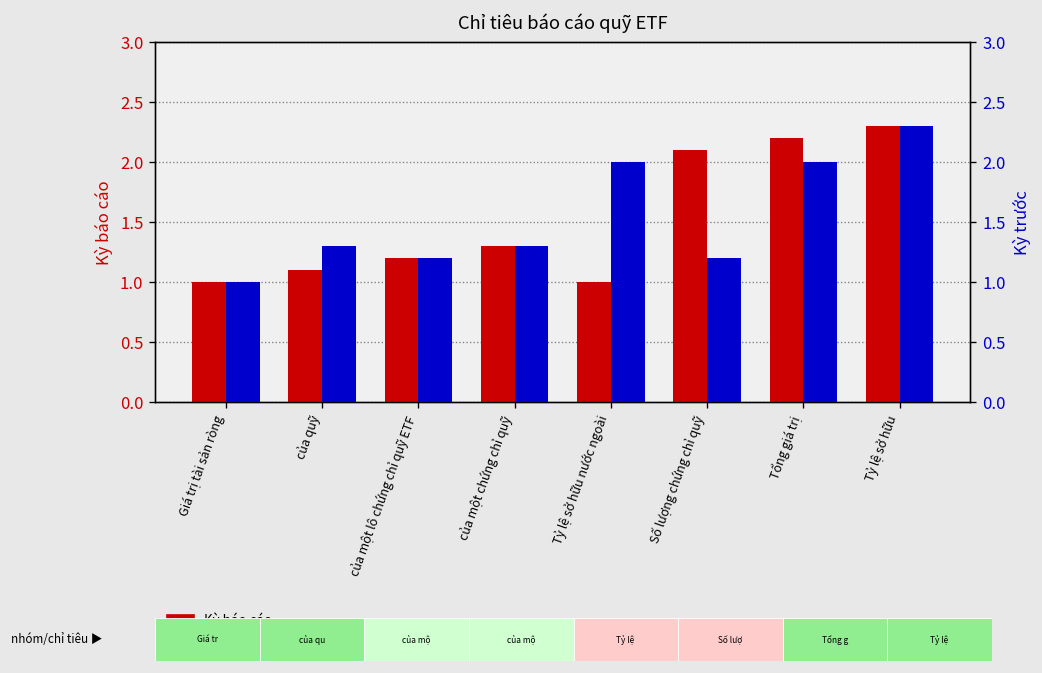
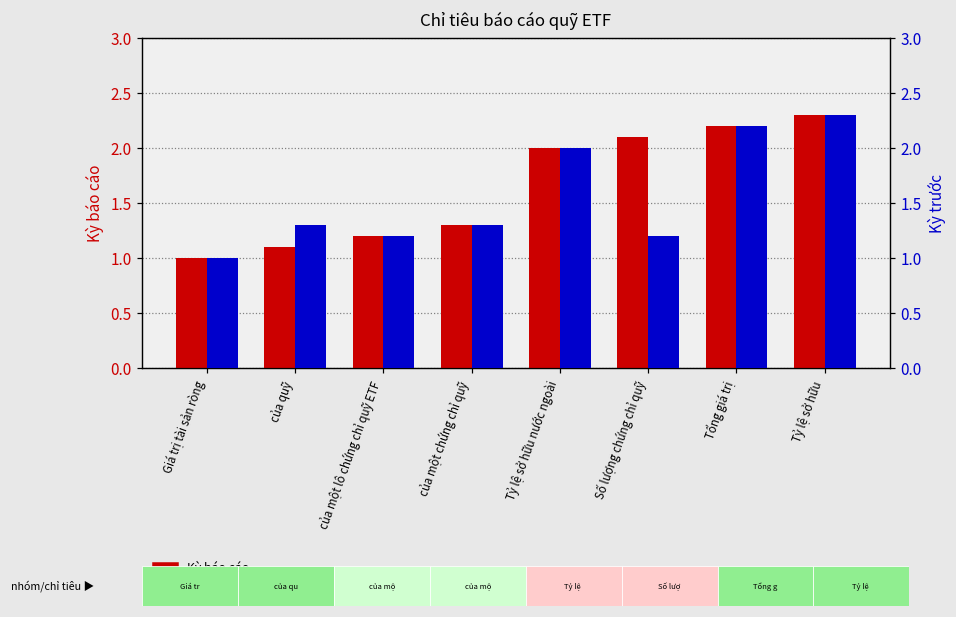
Kỳ báo cáo, Tỷ lệ sở hữu nước ngoài: 1 -> 2
Kỳ trước, Tổng giá trị: 2.0 -> 2.2
